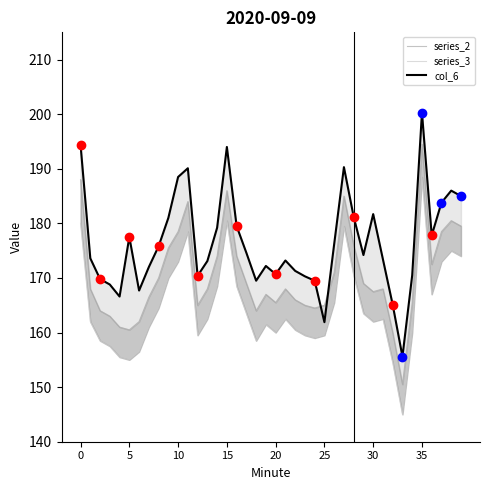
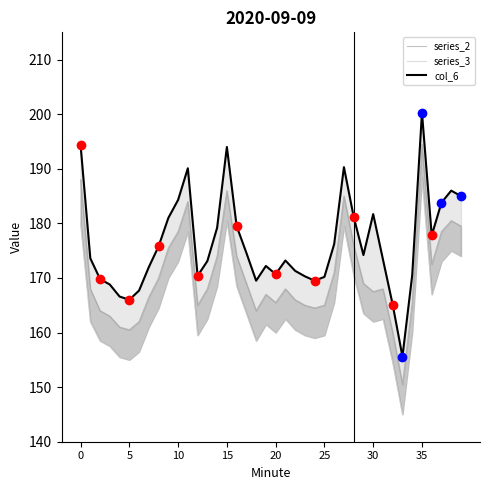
col_6, 5: 178 -> 166
col_6, 10: 189 -> 184
col_6, 25: 162 -> 170
